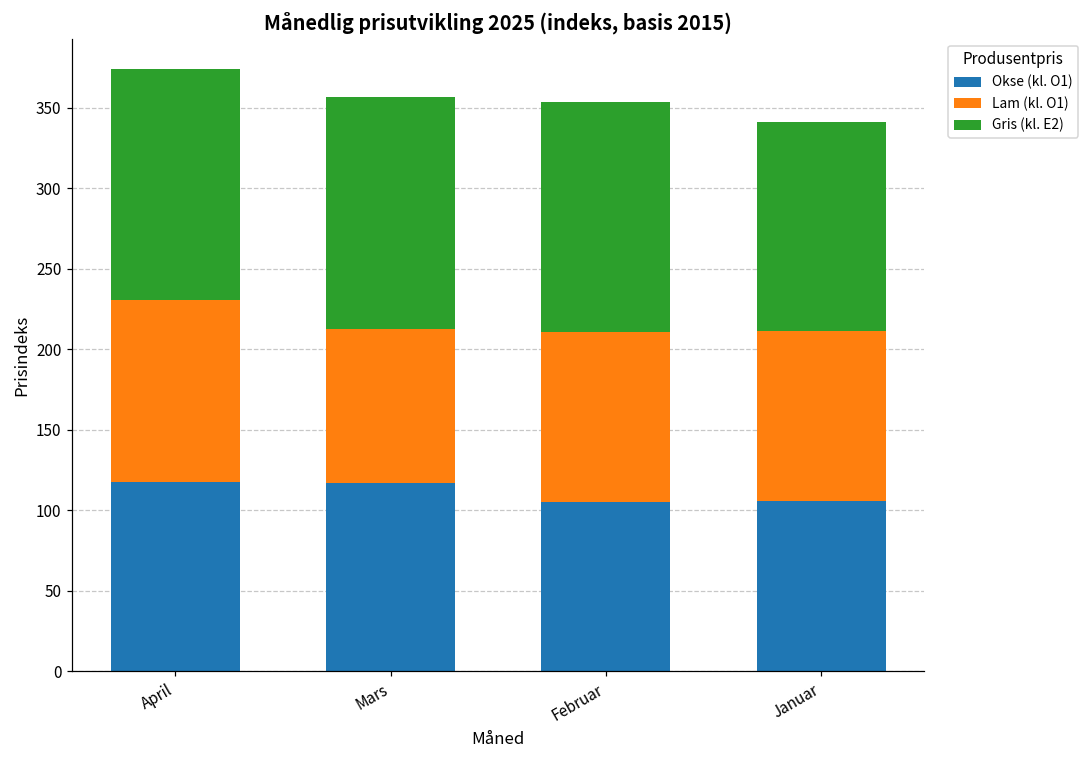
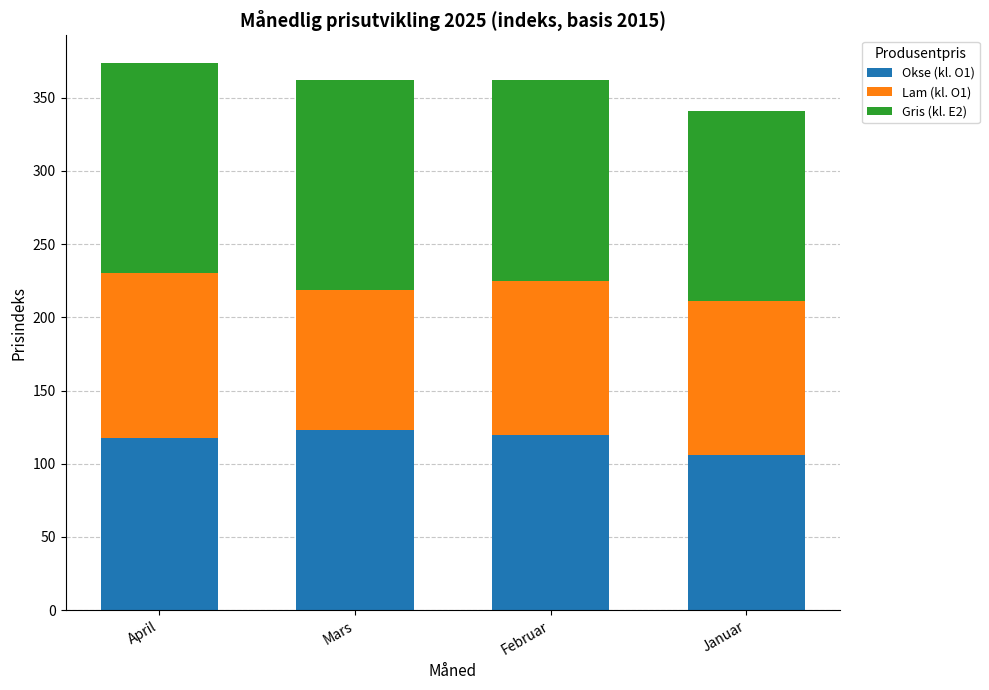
Okse (kl. O1), Mars: 117 -> 123
Okse (kl. O1), Februar: 105 -> 120
Gris (kl. E2), Februar: 143 -> 137
